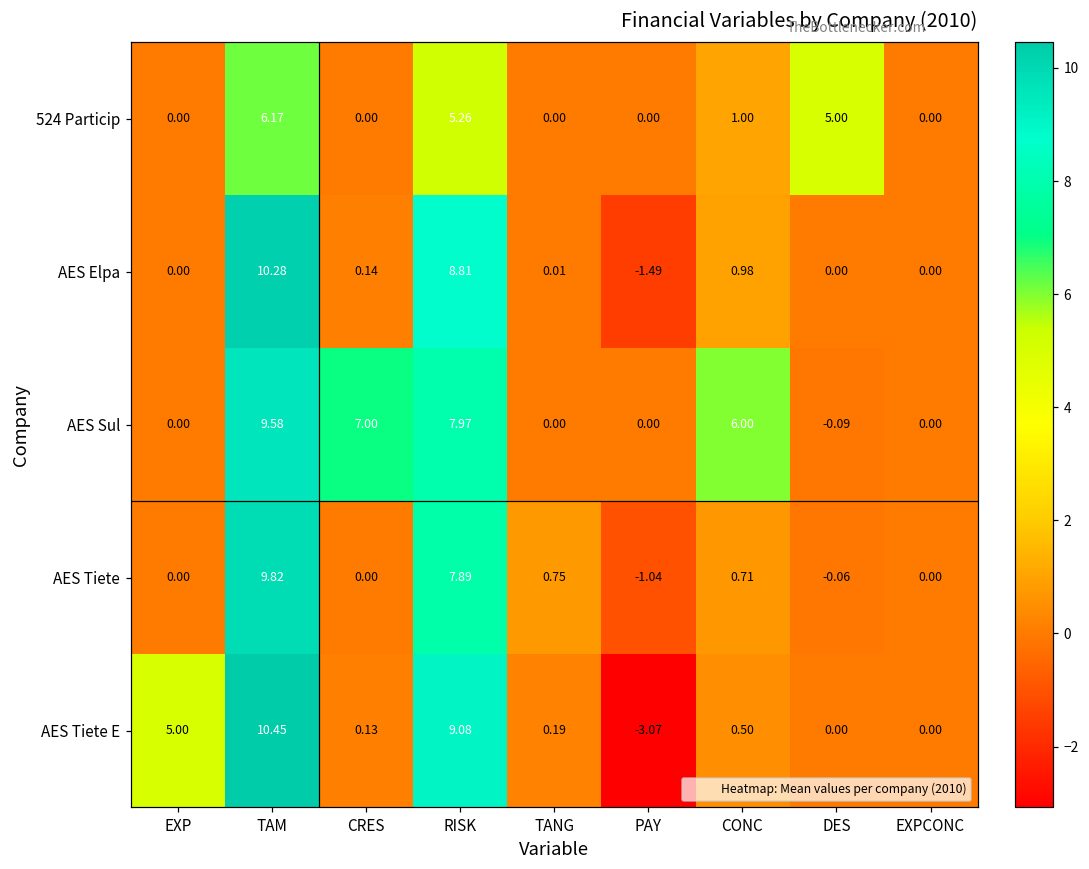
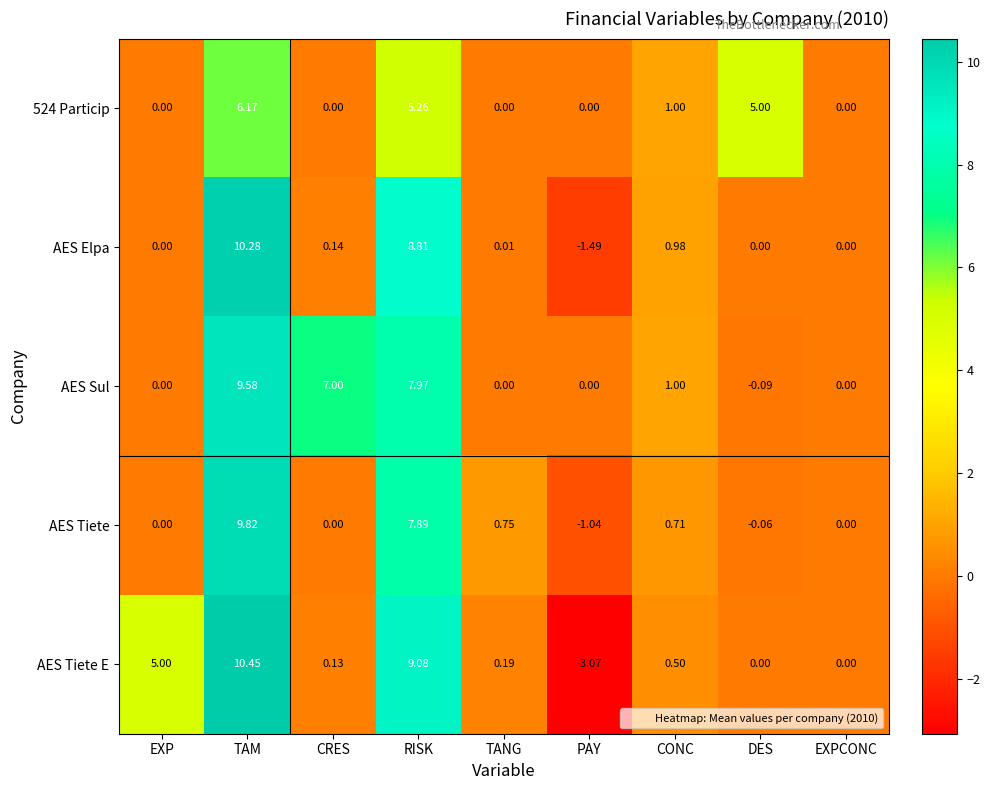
AES Sul, CONC: 6.00 -> 1.00
